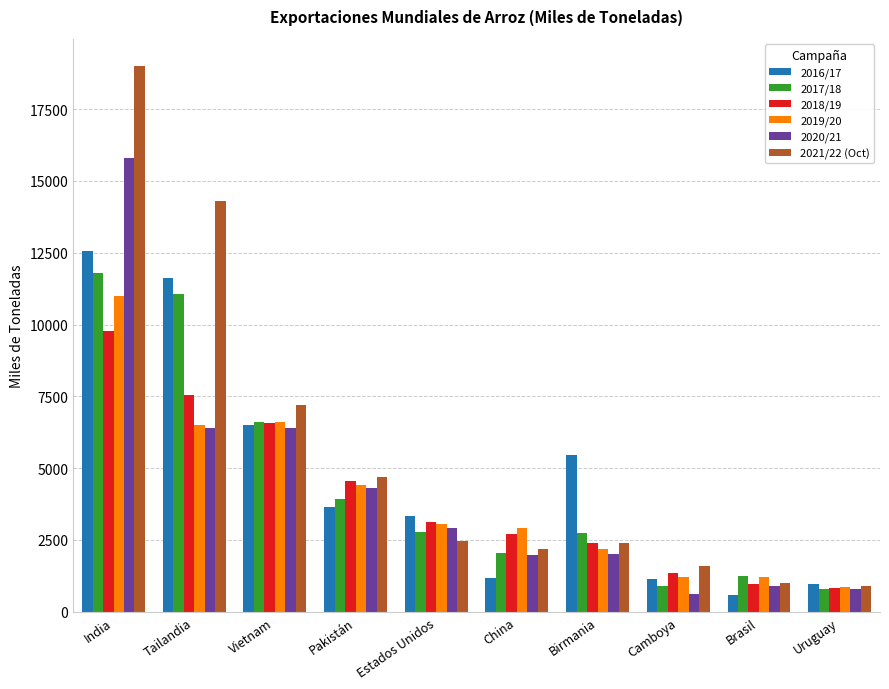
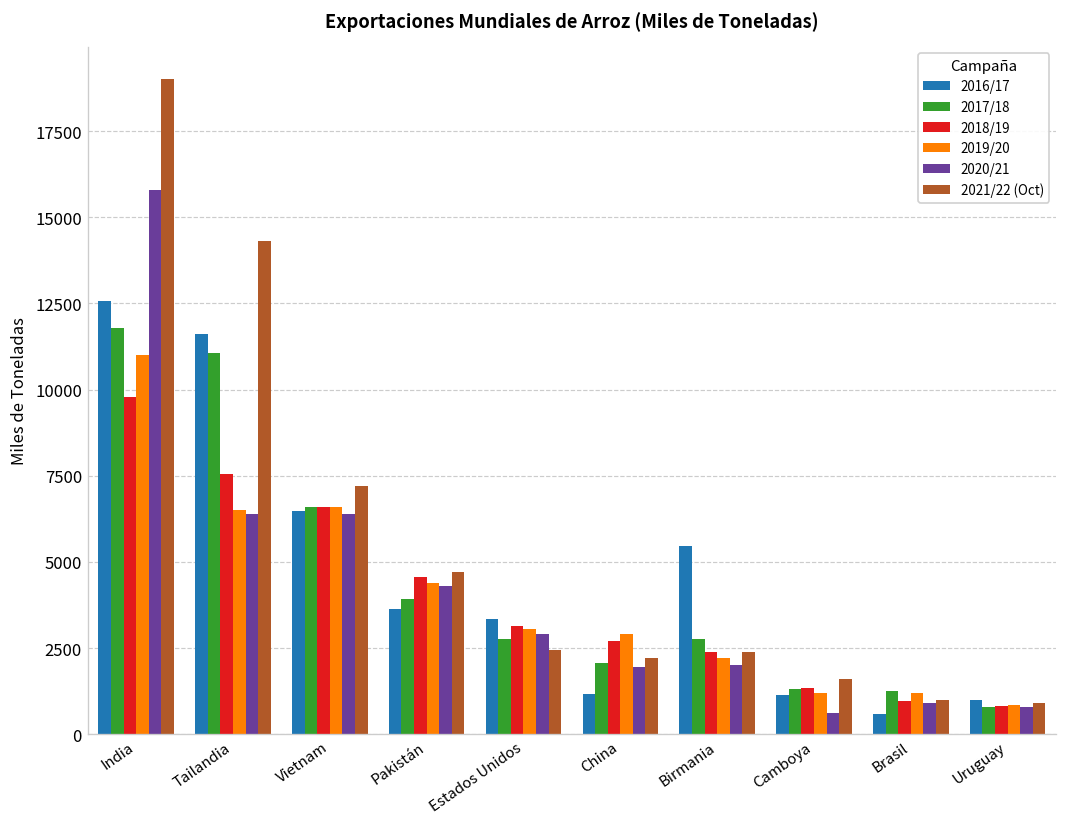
2017/18, Camboya: 900 -> 1300
